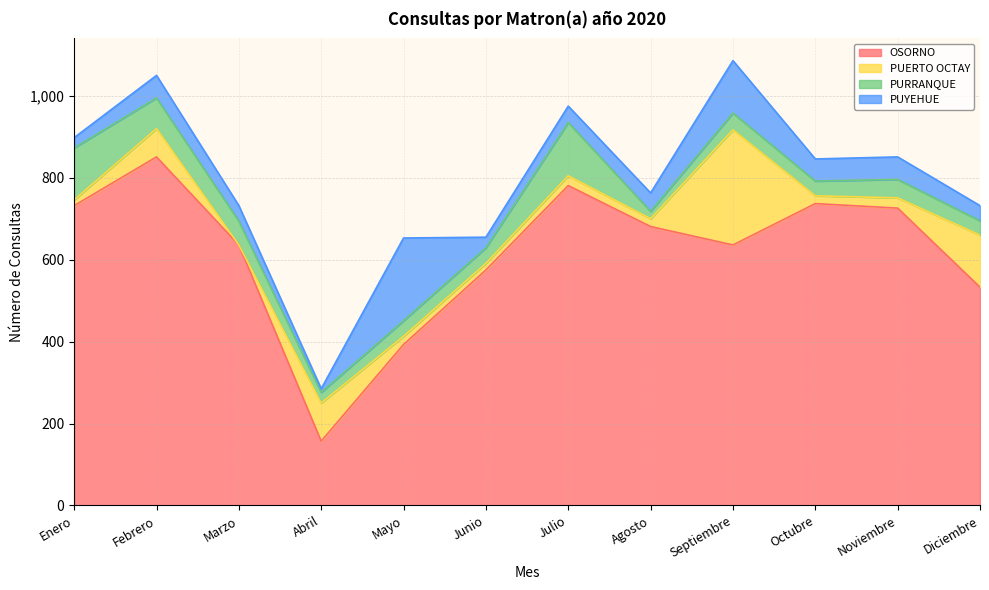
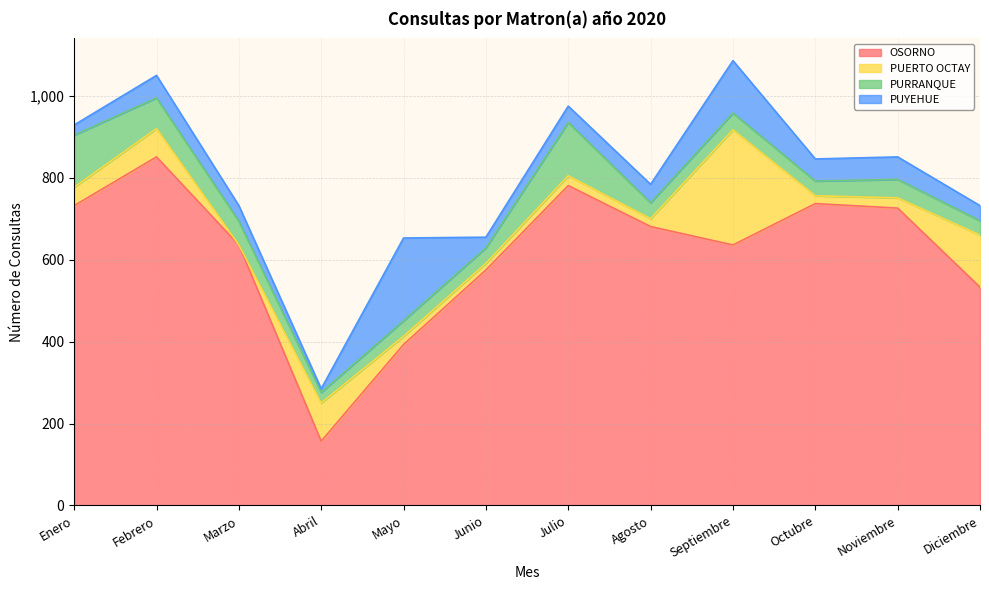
PUERTO OCTAY, Enero: 10 -> 50
PURRANQUE, Agosto: 20 -> 40
